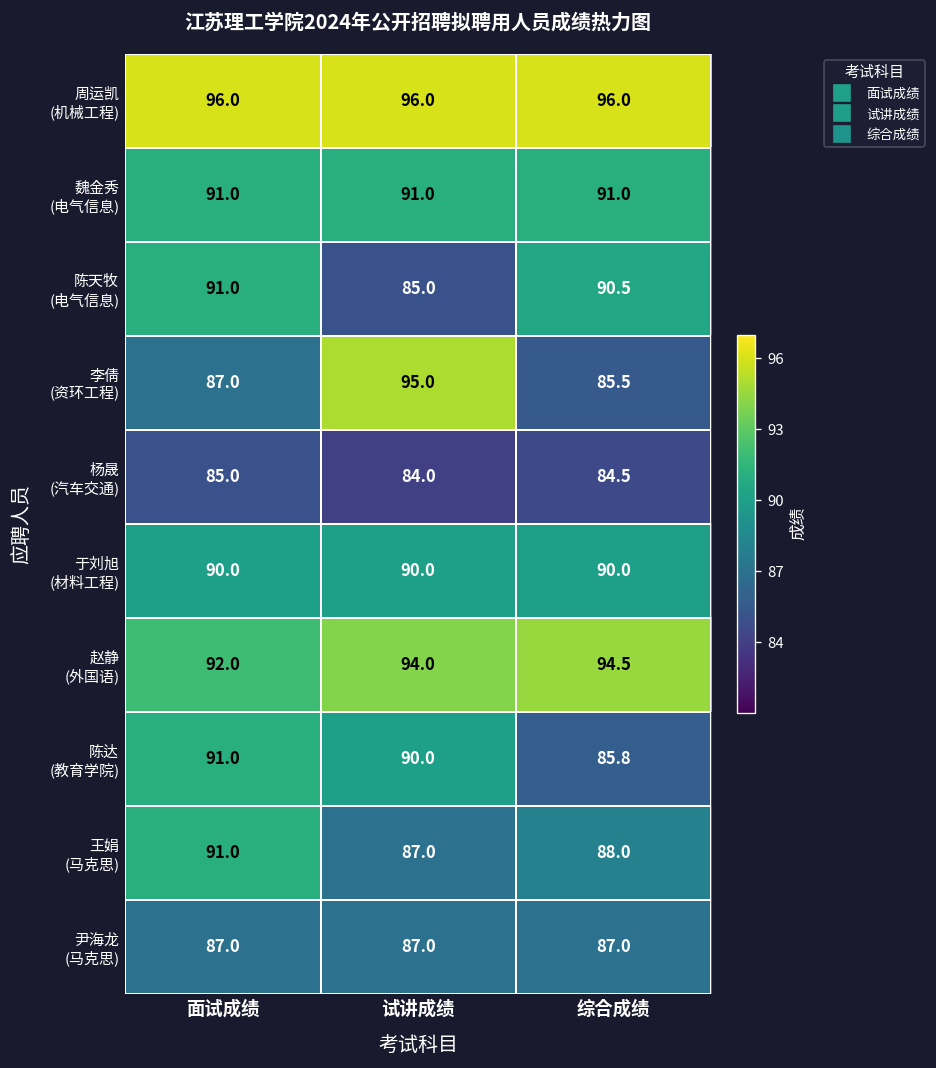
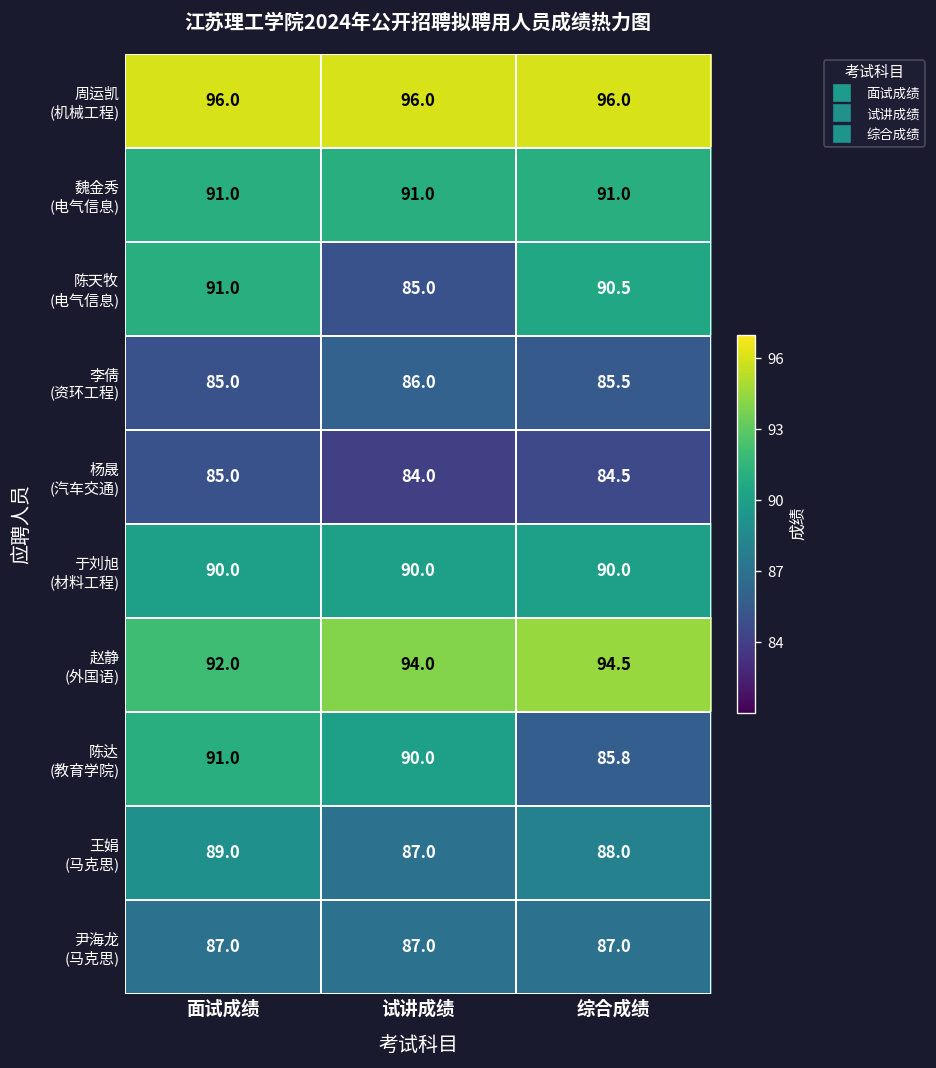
李倩 (资环工程), 面试成绩: 87.0 -> 85.0
李倩 (资环工程), 试讲成绩: 95.0 -> 86.0
王娟 (马克思), 面试成绩: 91.0 -> 89.0
